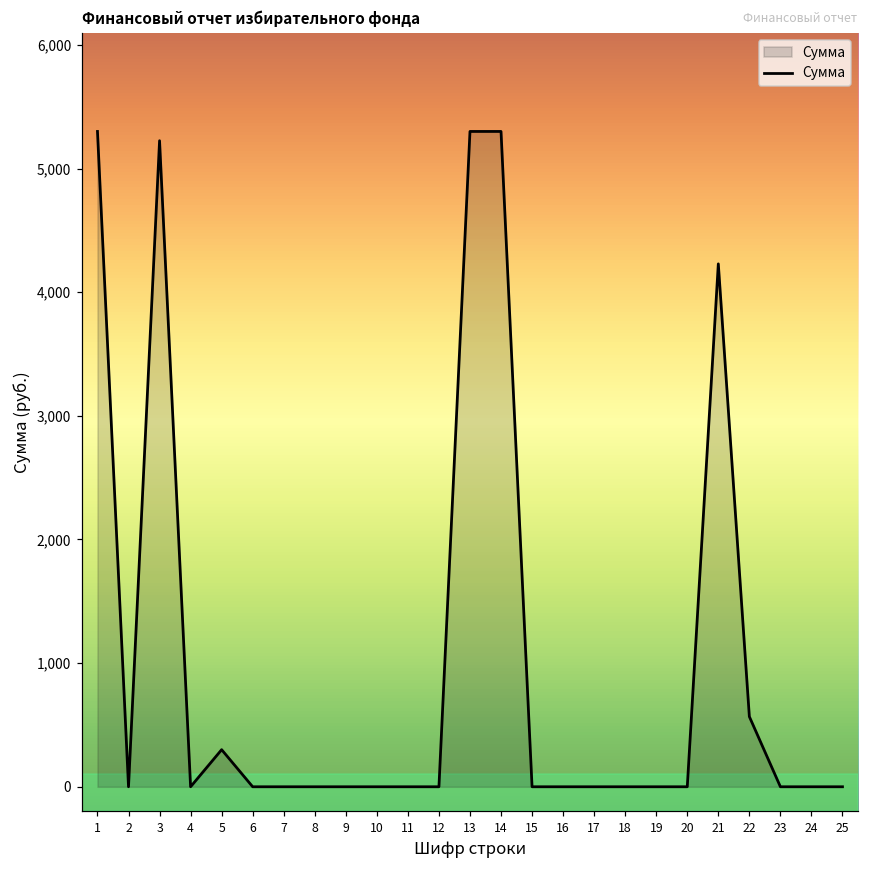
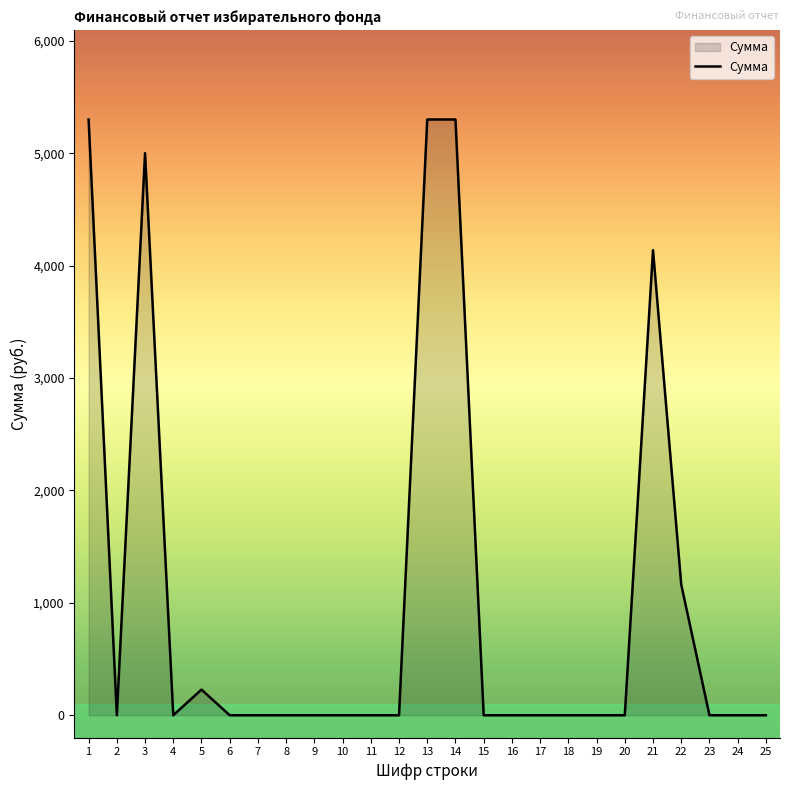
3: 5,230 -> 5,000
5: 300 -> 230
21: 4,230 -> 4,140
22: 570 -> 1,160
